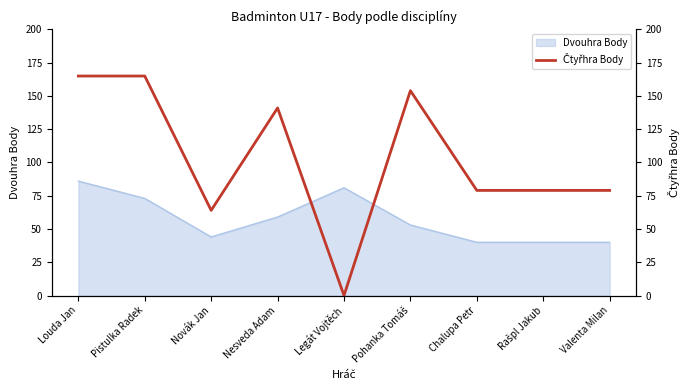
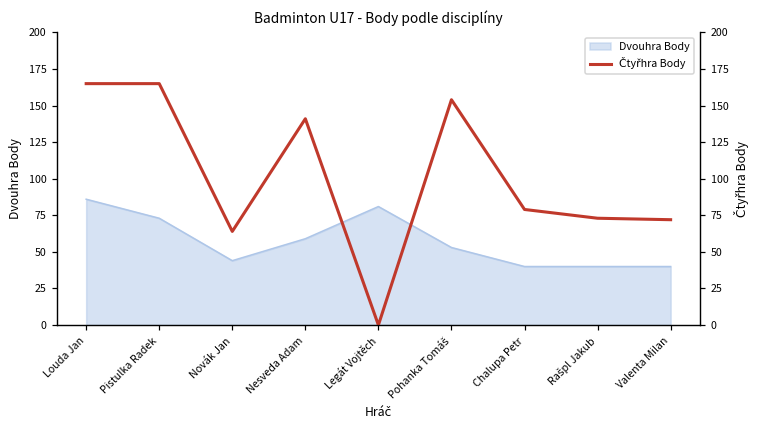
Čtyřhra Body, Rašpl Jakub: 79 -> 73
Čtyřhra Body, Valenta Milan: 79 -> 72
